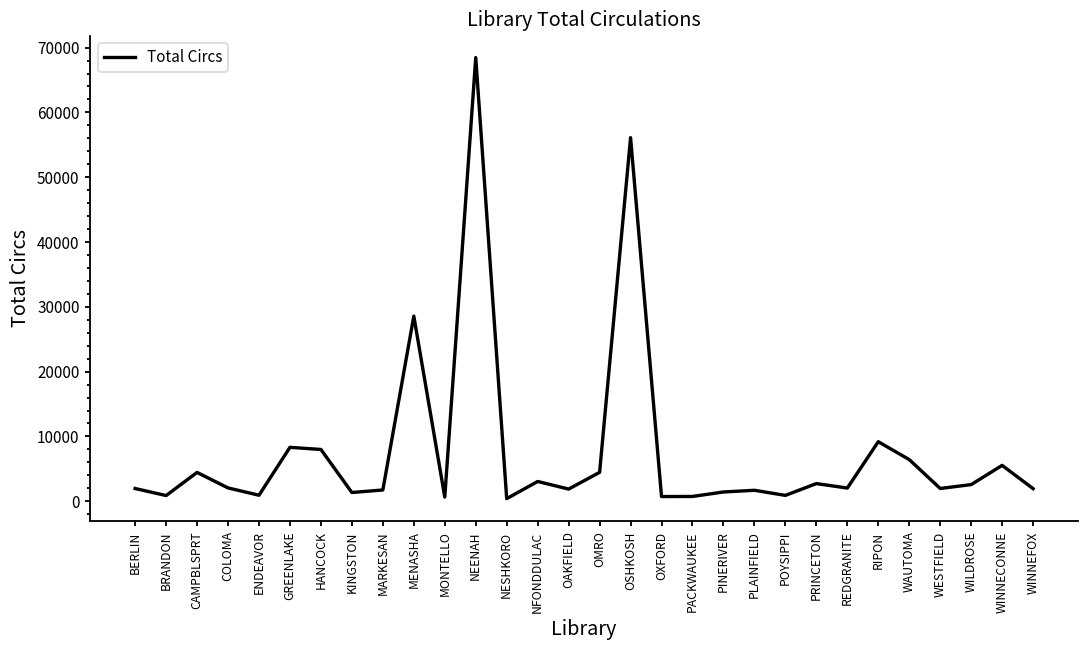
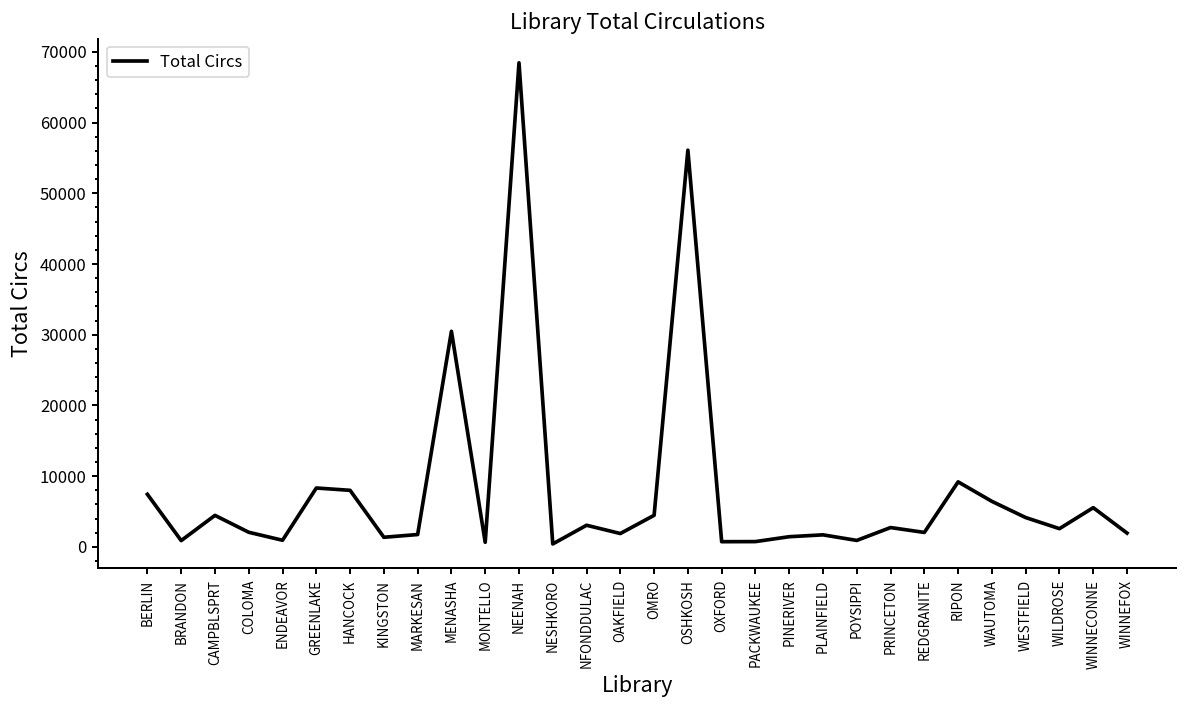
BERLIN: 2000 -> 7000
MENASHA: 29000 -> 30000
WESTFIELD: 2000 -> 4000
